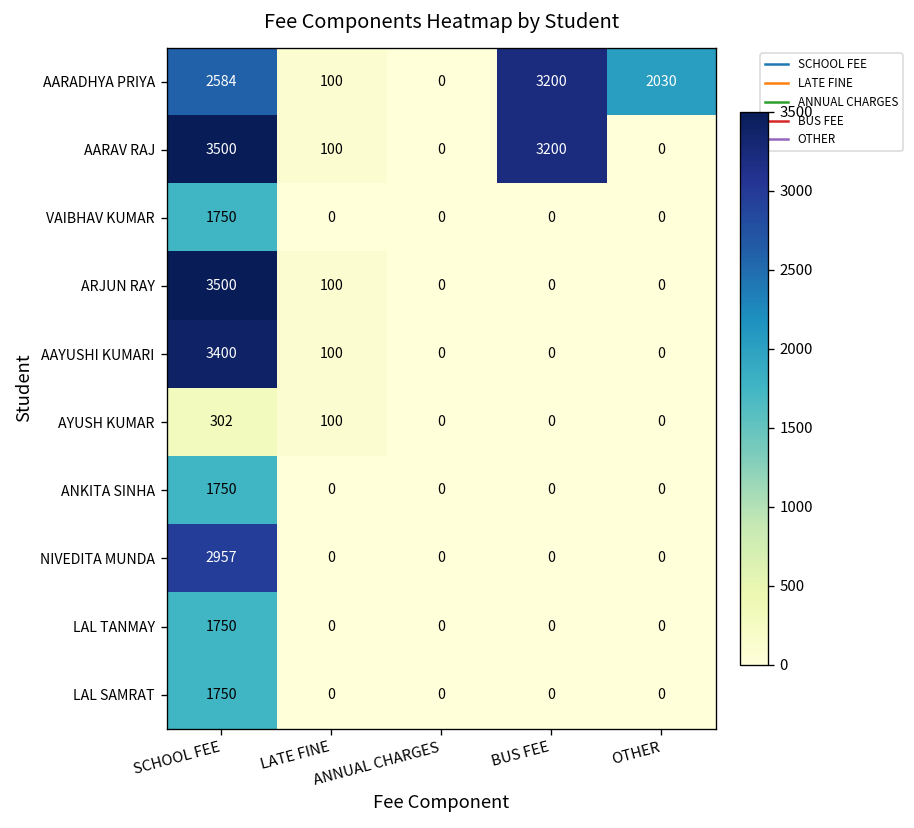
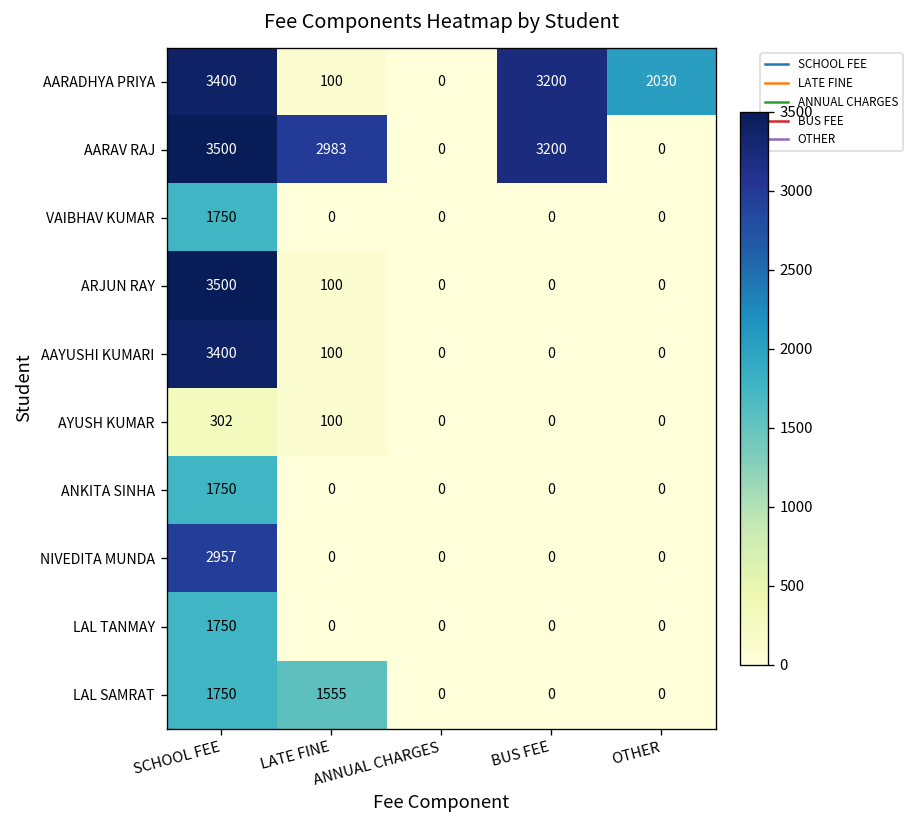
AARADHYA PRIYA, SCHOOL FEE: 2584 -> 3400
AARAV RAJ, LATE FINE: 100 -> 2983
LAL SAMRAT, LATE FINE: 0 -> 1555
